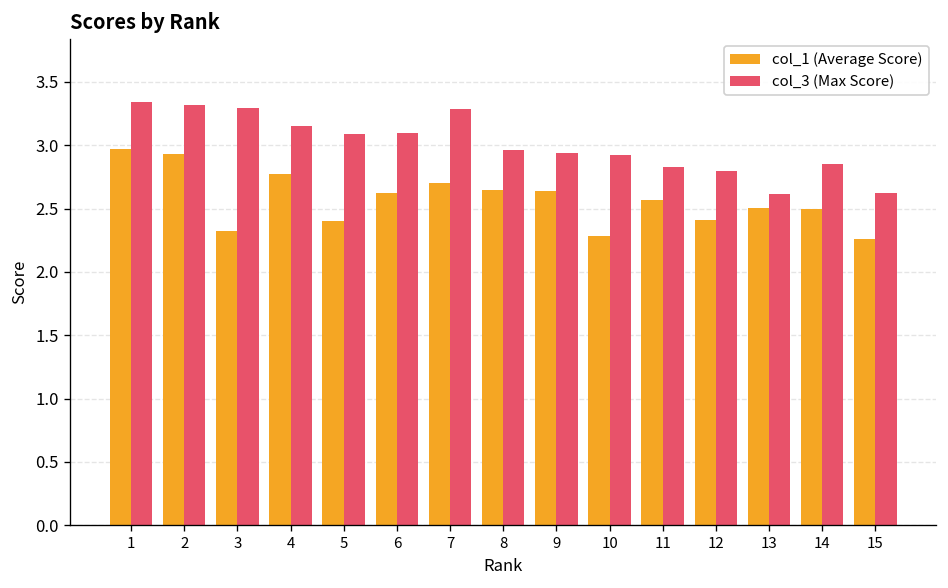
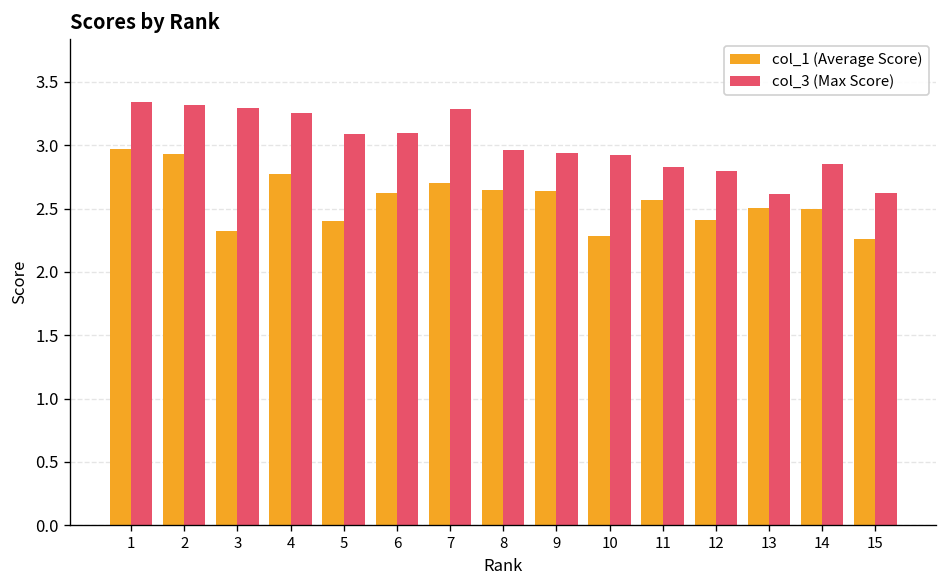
col_3 (Max Score), 4: 3.15 -> 3.25
